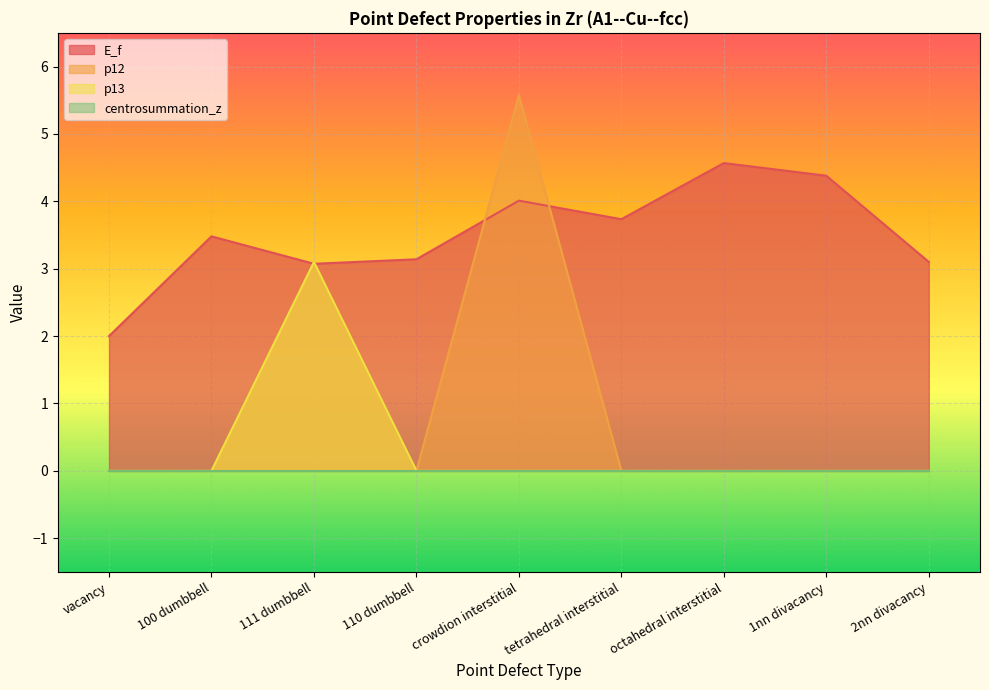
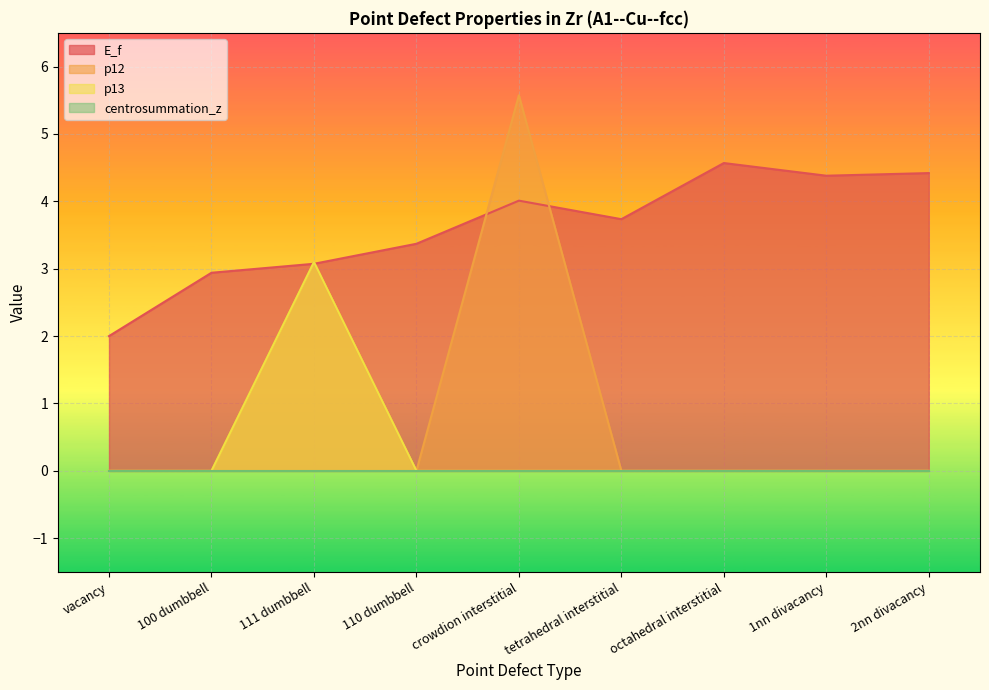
E_f, 100 dumbbell: 3.5 -> 2.9
E_f, 110 dumbbell: 3.1 -> 3.4
E_f, 2nn divacancy: 3.1 -> 4.4
